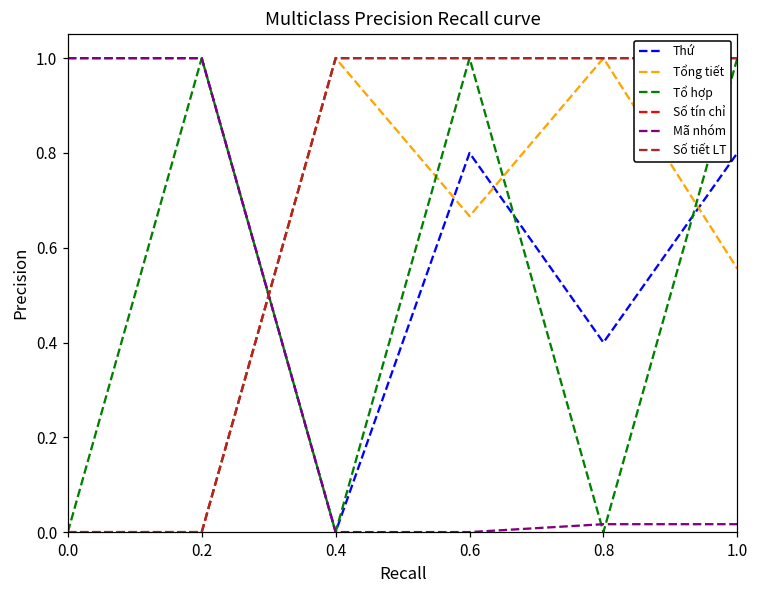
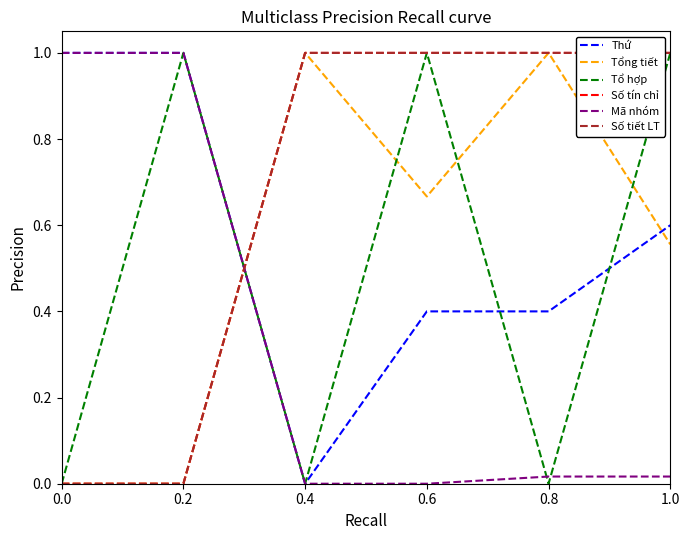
Thứ, 0.6: 0.80 -> 0.40
Thứ, 1.0: 0.80 -> 0.60
